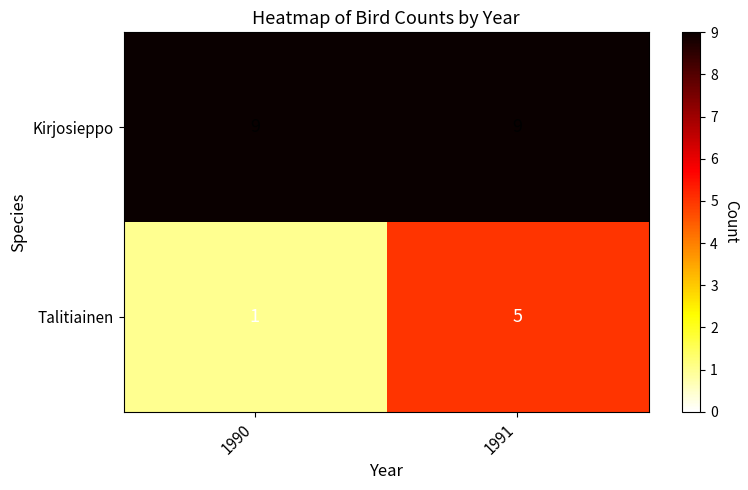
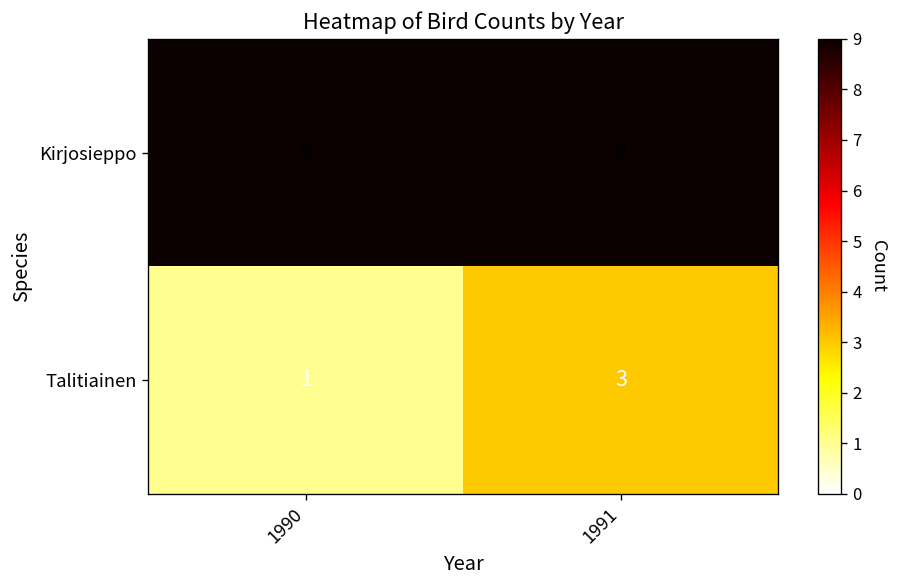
Talitiainen, 1991: 5 -> 3
